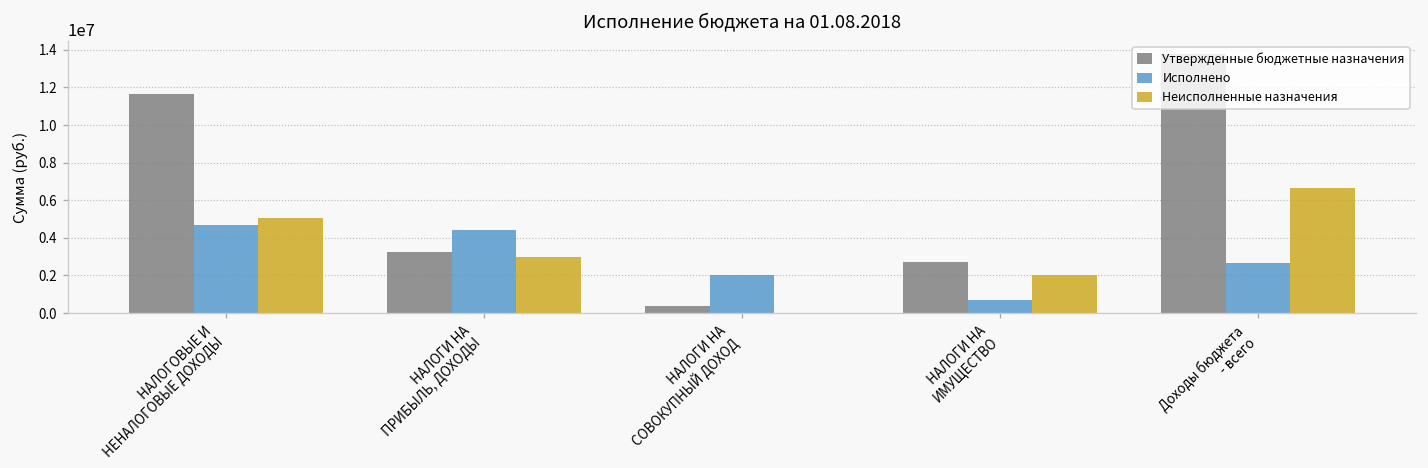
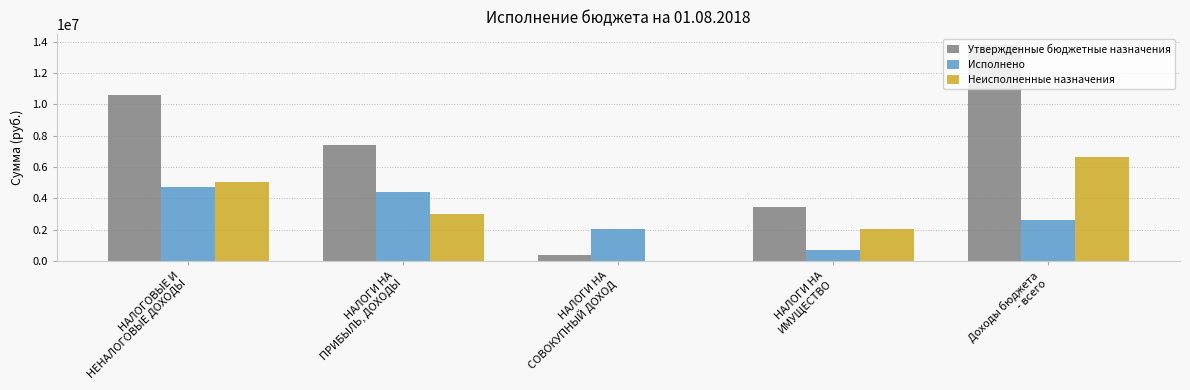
Утвержденные бюджетные назначения, НАЛОГОВЫЕ И НЕНАЛОГОВЫЕ ДОХОДЫ: 11700000 -> 10600000
Утвержденные бюджетные назначения, НАЛОГИ НА ПРИБЫЛЬ, ДОХОДЫ: 3200000 -> 7400000
Утвержденные бюджетные назначения, НАЛОГИ НА ИМУЩЕСТВО: 2700000 -> 3400000
